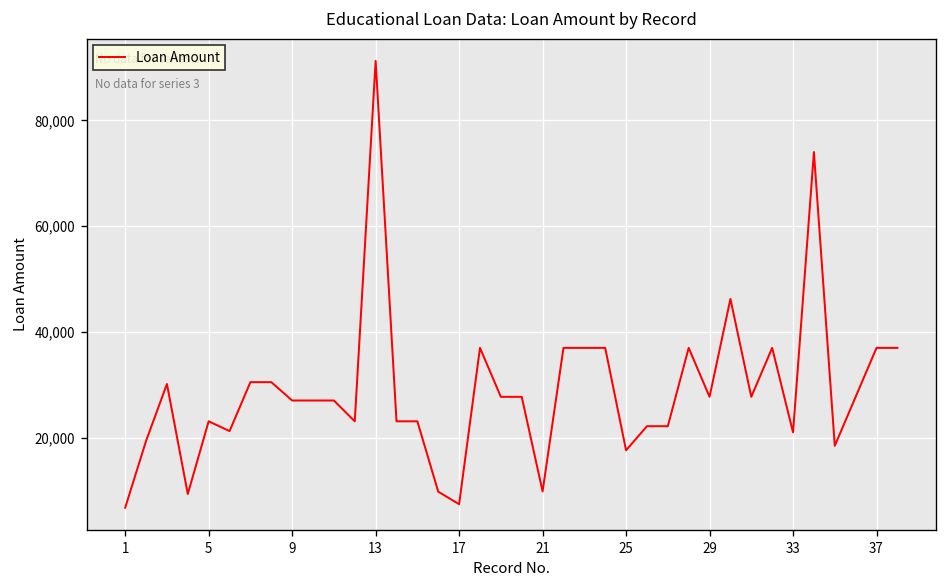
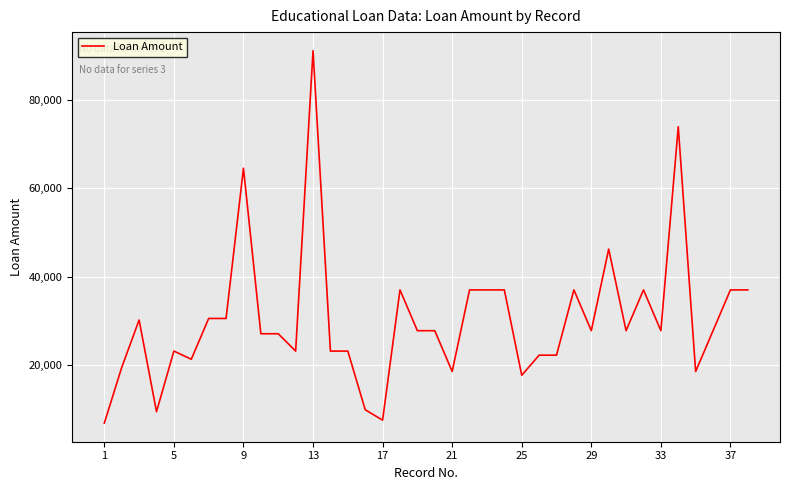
9: 27,000 -> 65,000
21: 10,000 -> 19,000
33: 21,000 -> 28,000
